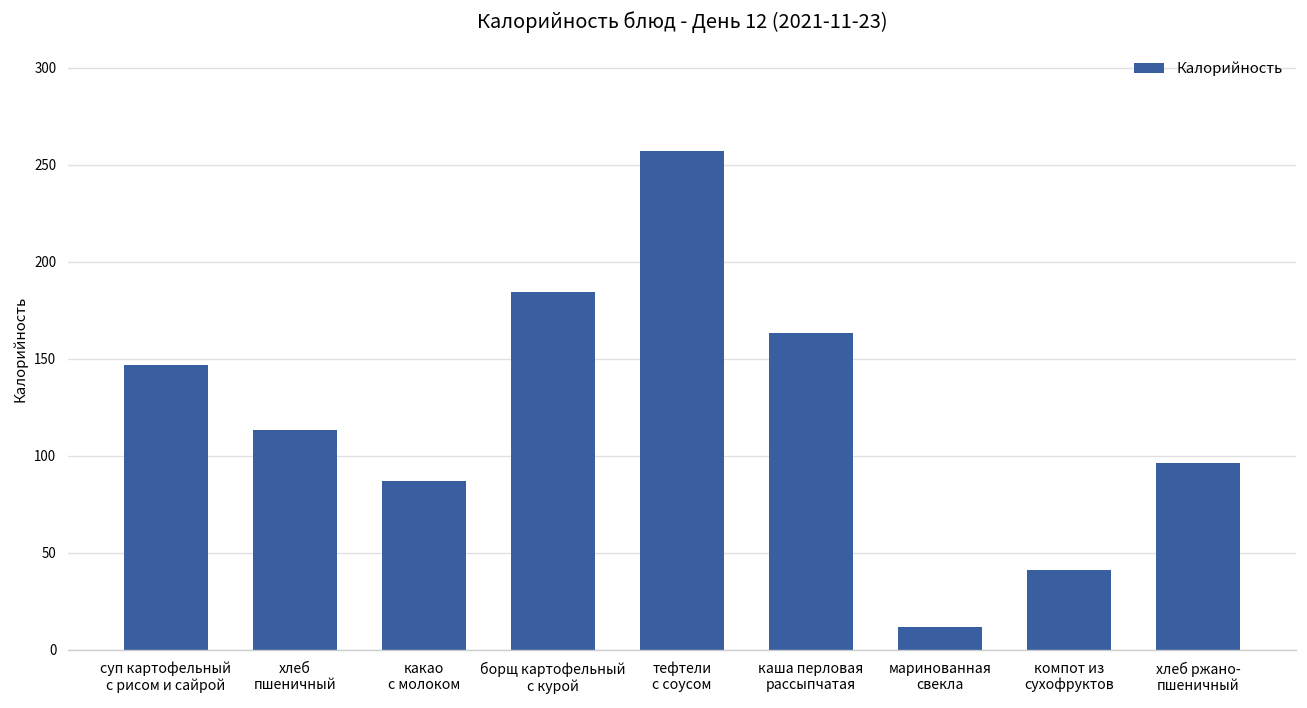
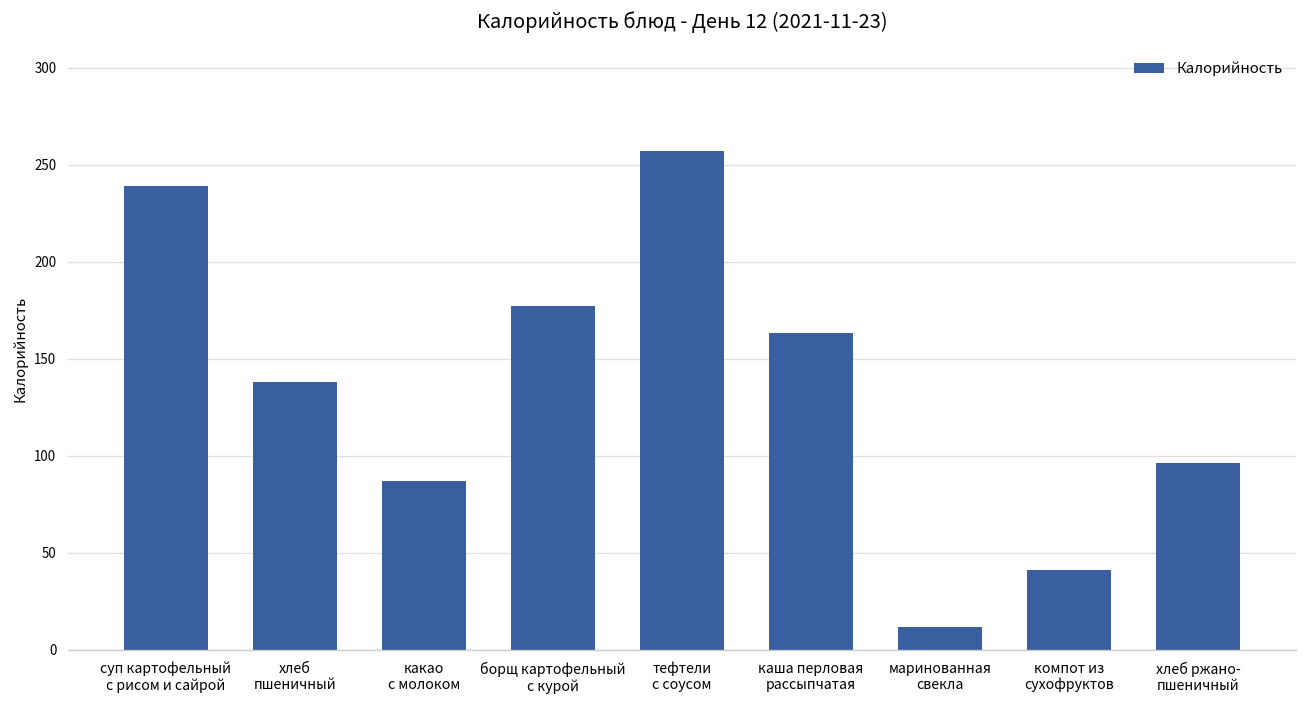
суп картофельный с рисом и сайрой: 147 -> 239
хлеб пшеничный: 114 -> 138
борщ картофельный с курой: 185 -> 177
